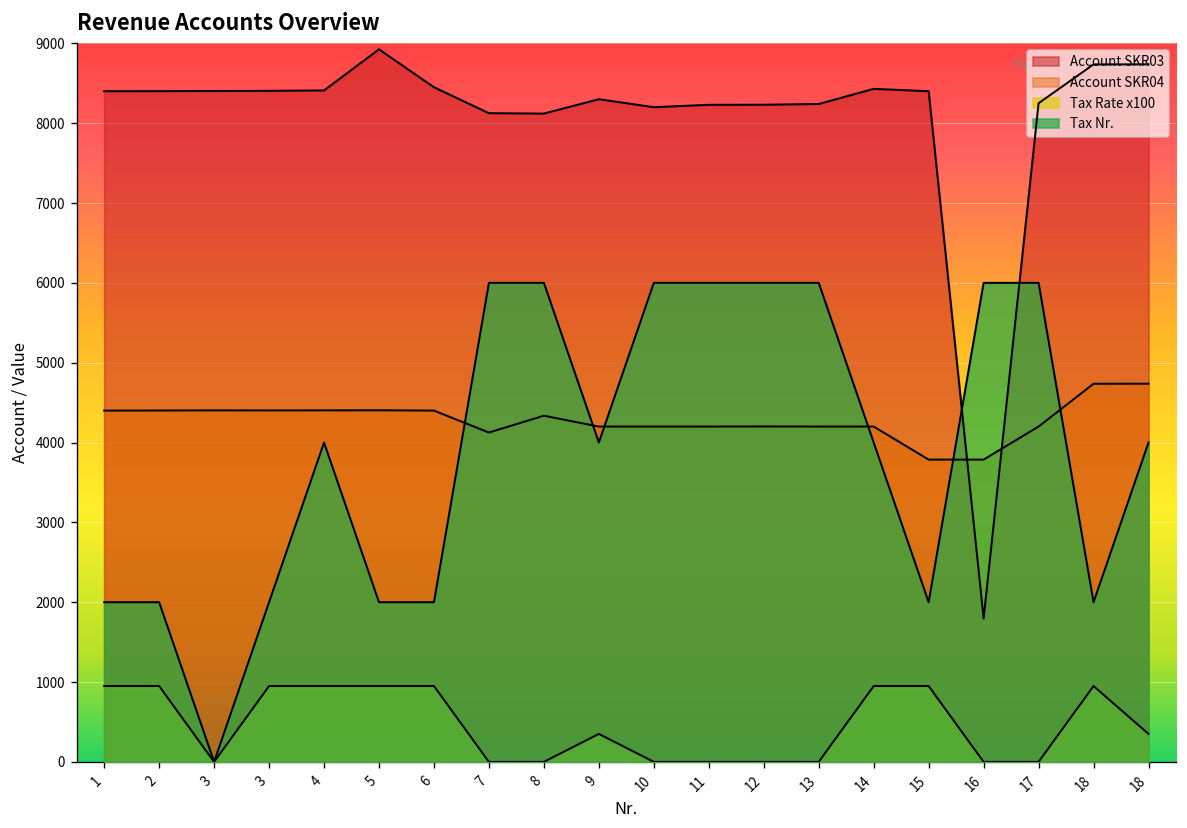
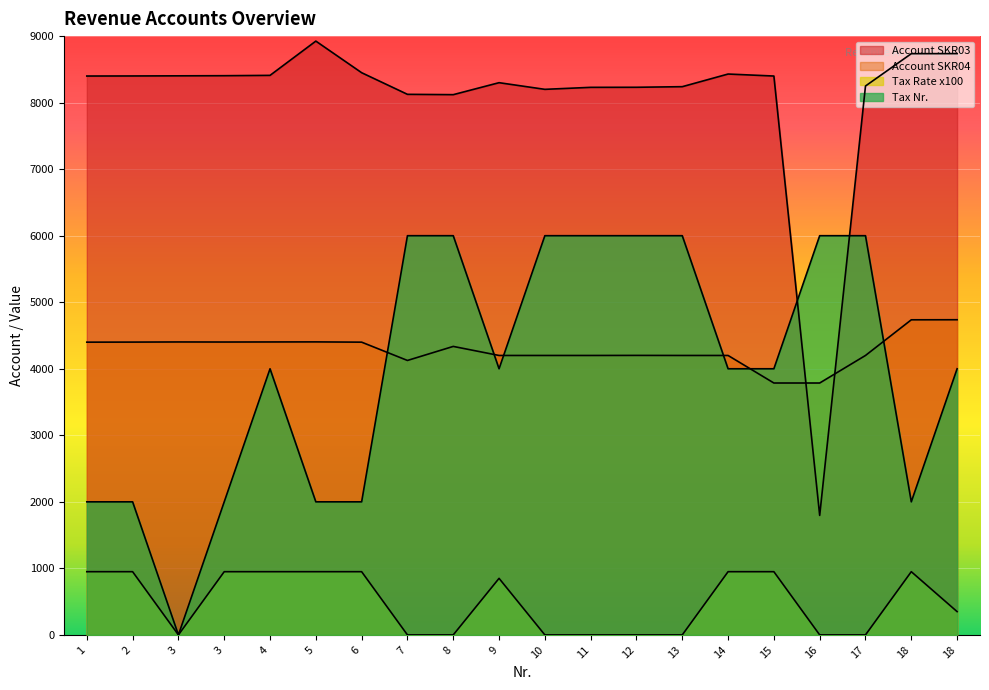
Tax Rate x100, 9: 400 -> 900
Tax Nr., 15: 2000 -> 4000
